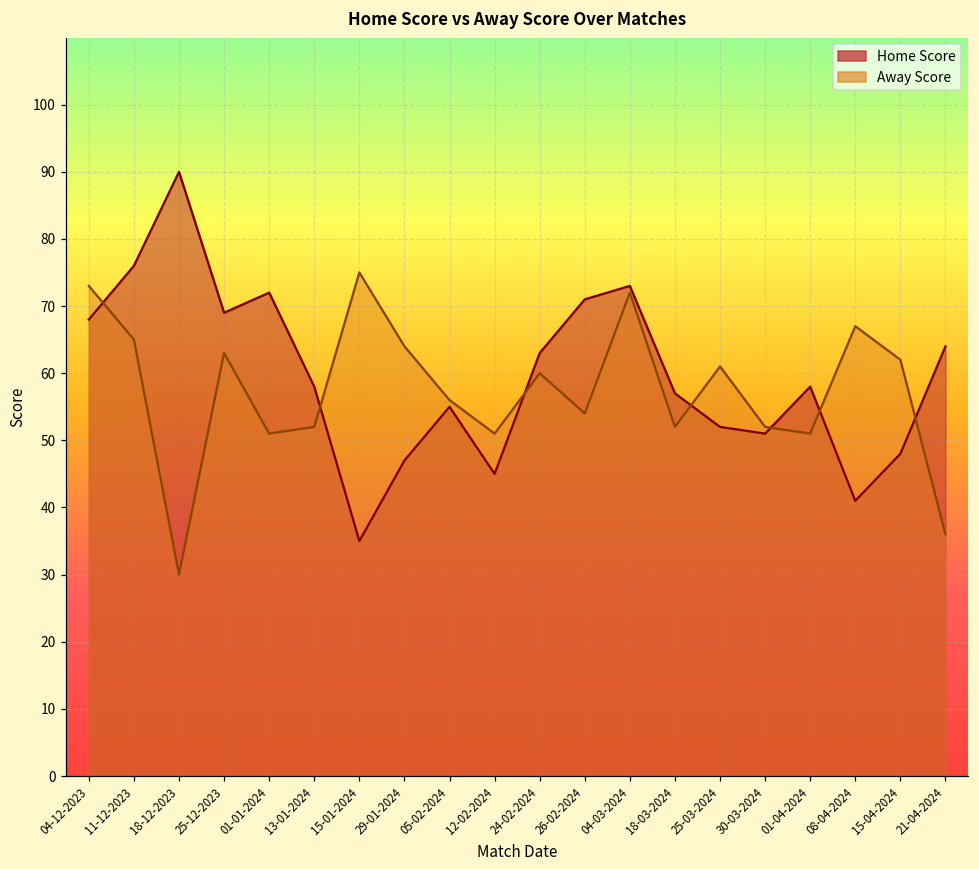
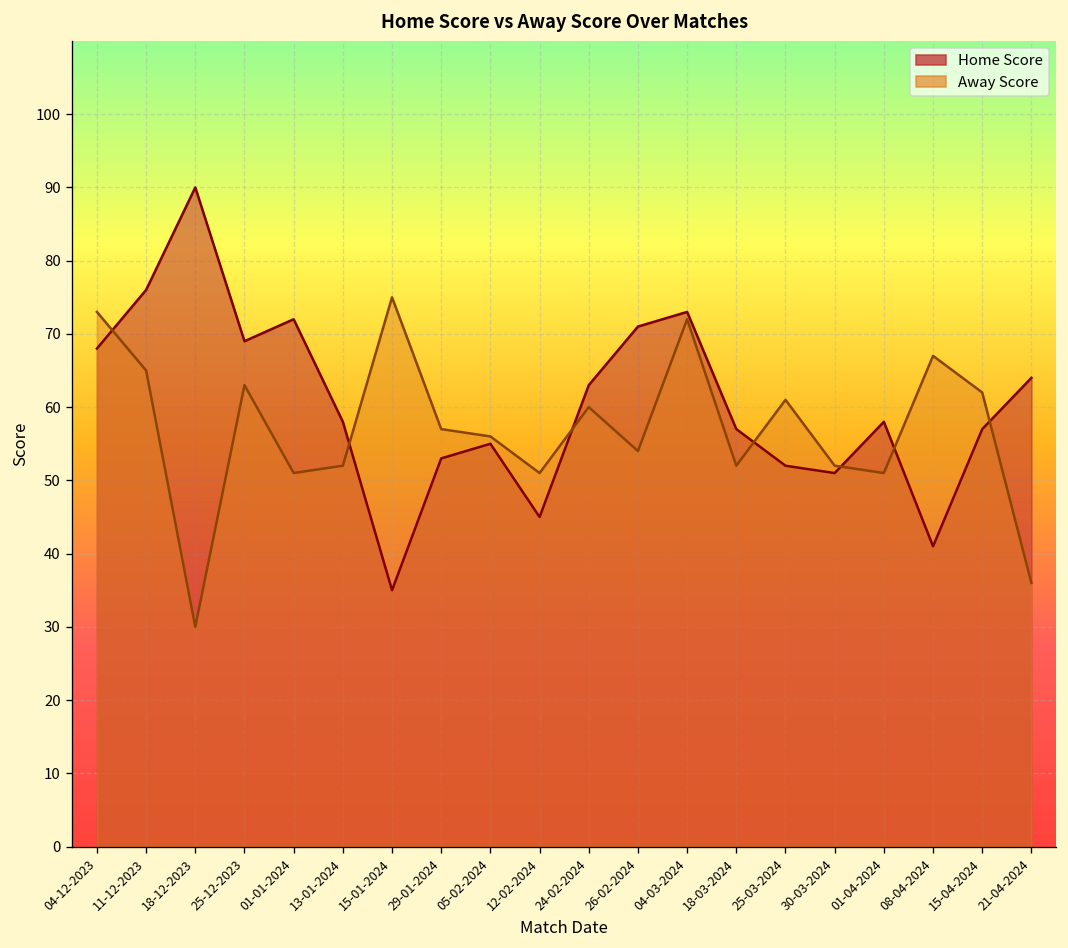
Home Score, 29-01-2024: 47 -> 53
Away Score, 29-01-2024: 64 -> 57
Home Score, 15-04-2024: 48 -> 57
